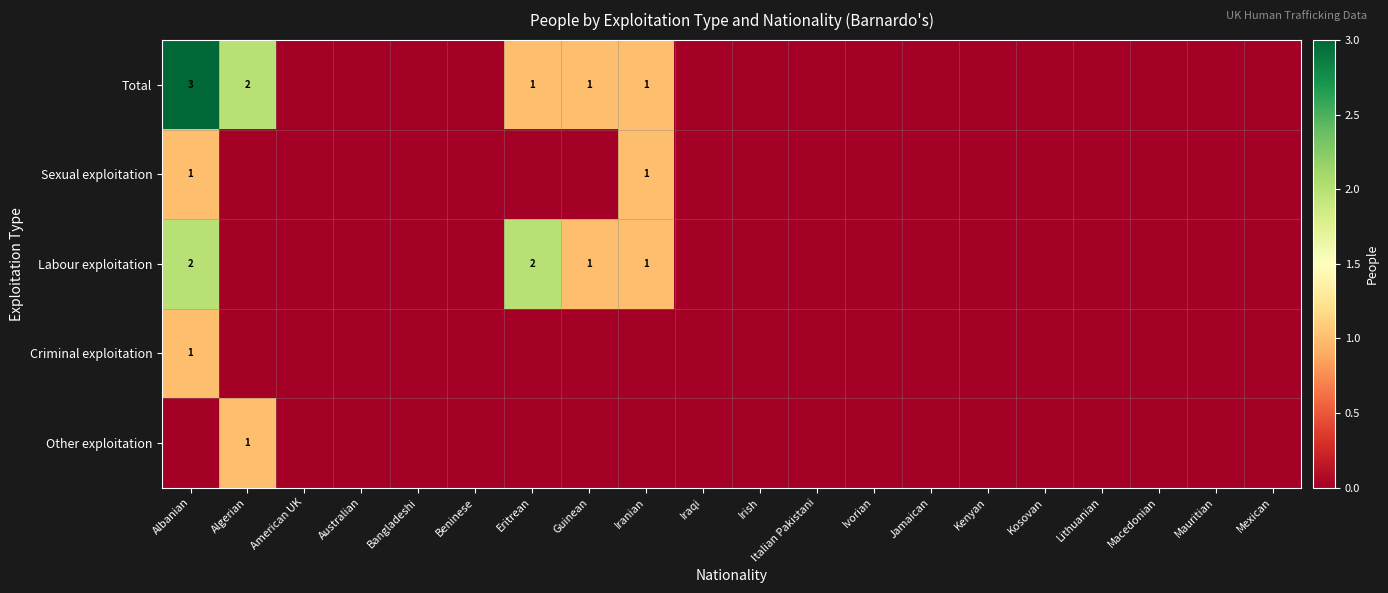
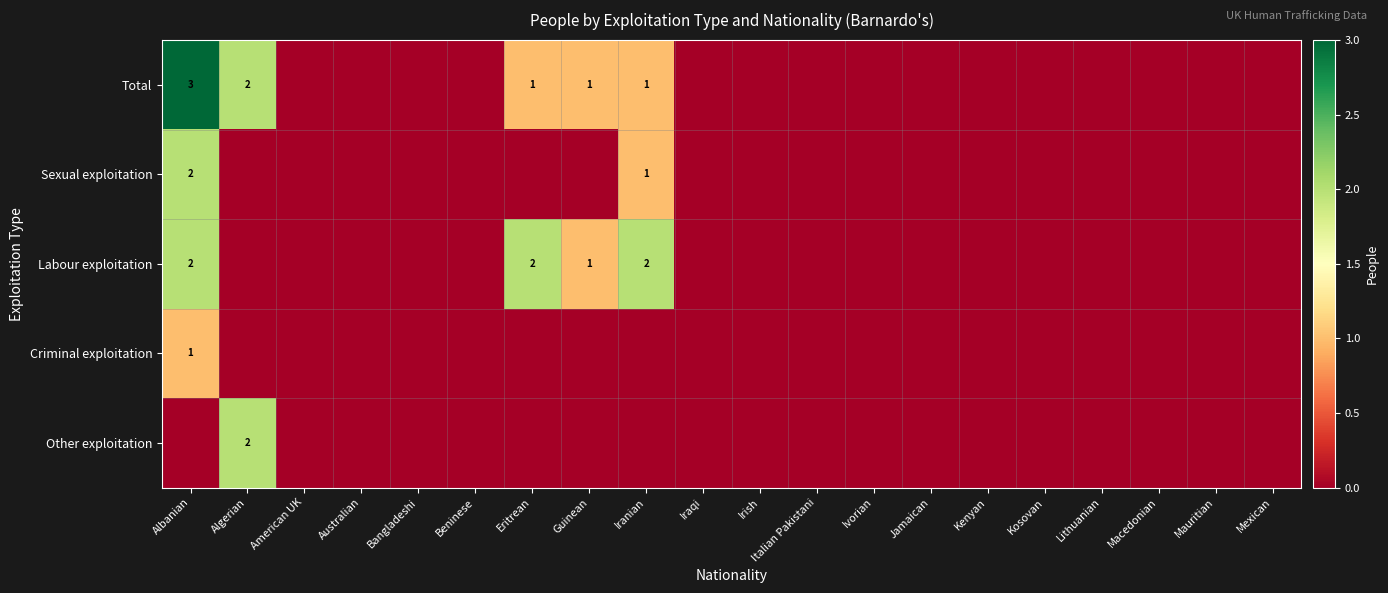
Sexual exploitation, Albanian: 1 -> 2
Labour exploitation, Iranian: 1 -> 2
Other exploitation, Algerian: 1 -> 2
